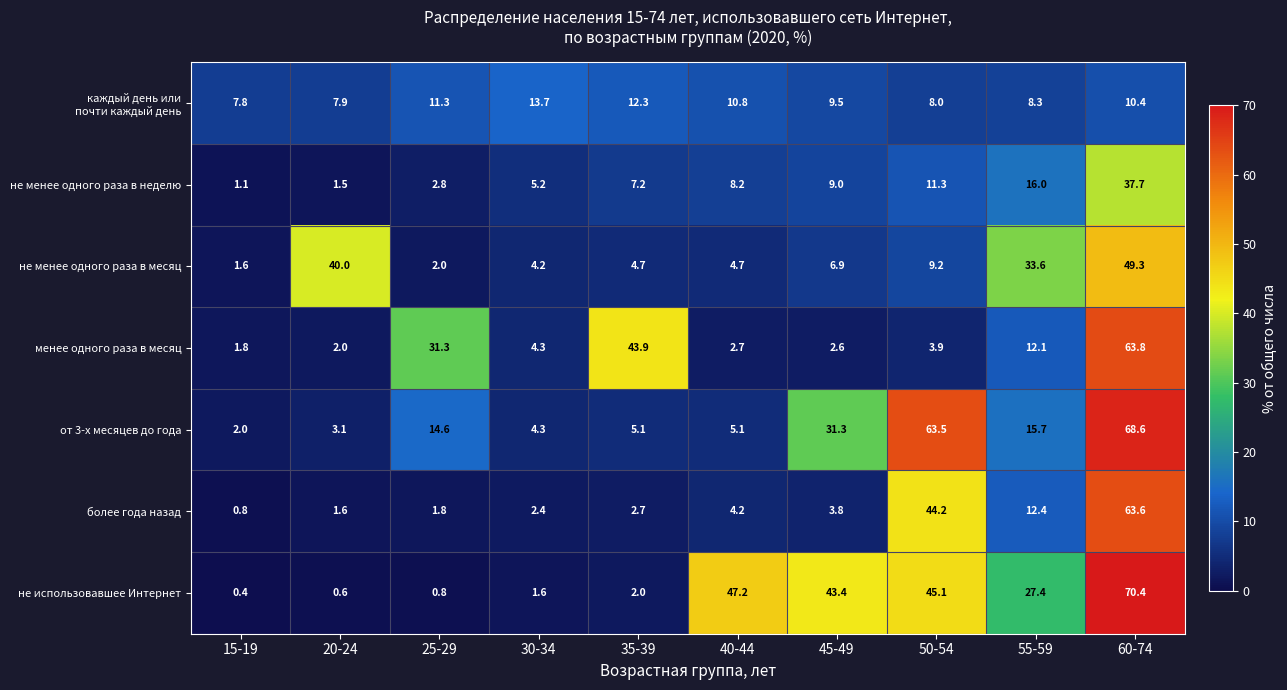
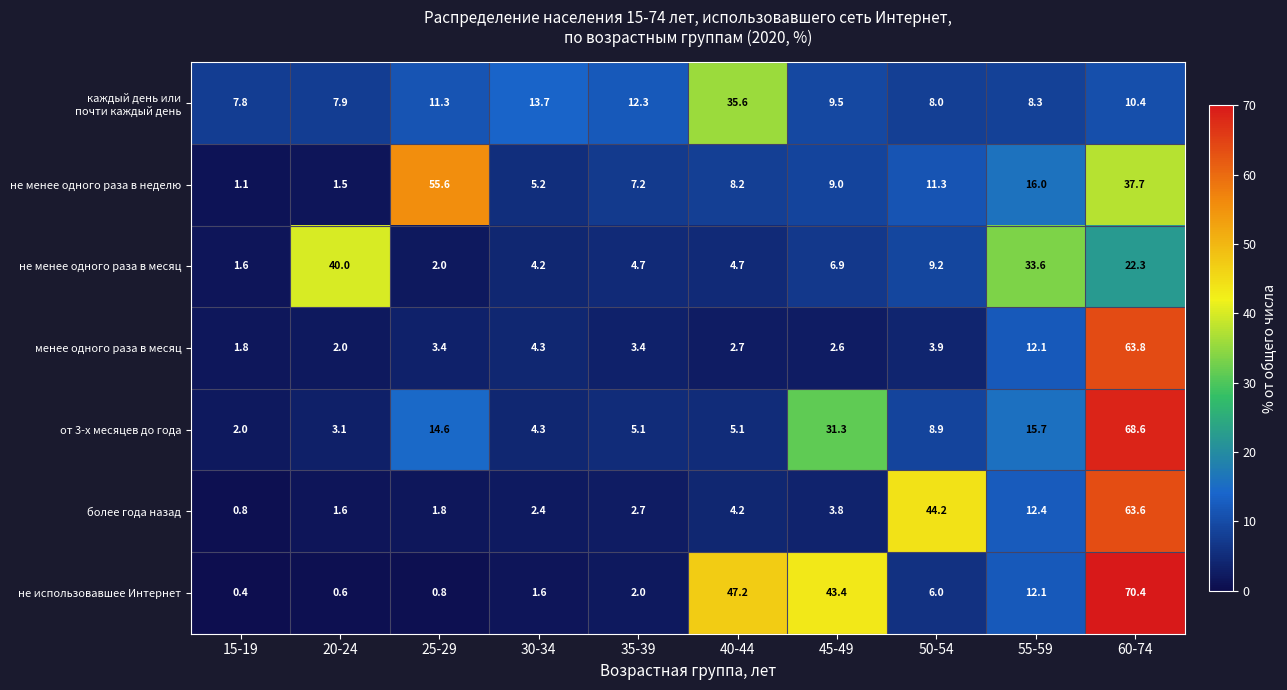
каждый день или почти каждый день, 40-44: 10.8 -> 35.6
не менее одного раза в неделю, 25-29: 2.8 -> 55.6
не менее одного раза в месяц, 60-74: 49.3 -> 22.3
менее одного раза в месяц, 25-29: 31.3 -> 3.4
менее одного раза в месяц, 35-39: 43.9 -> 3.4
от 3-х месяцев до года, 50-54: 63.5 -> 8.9
не использовавшее Интернет, 50-54: 45.1 -> 6.0
не использовавшее Интернет, 55-59: 27.4 -> 12.1
